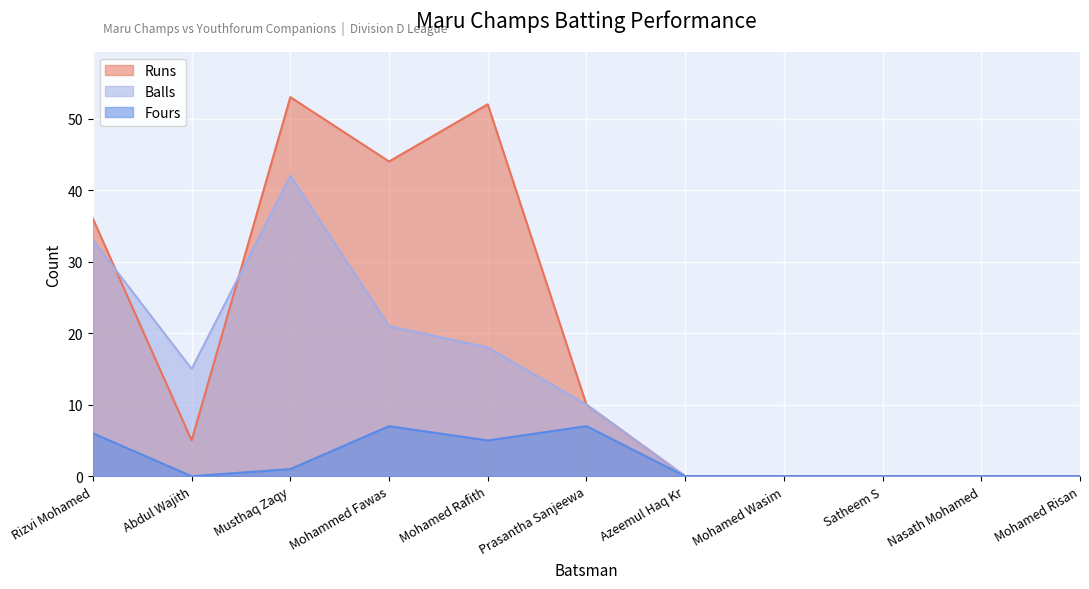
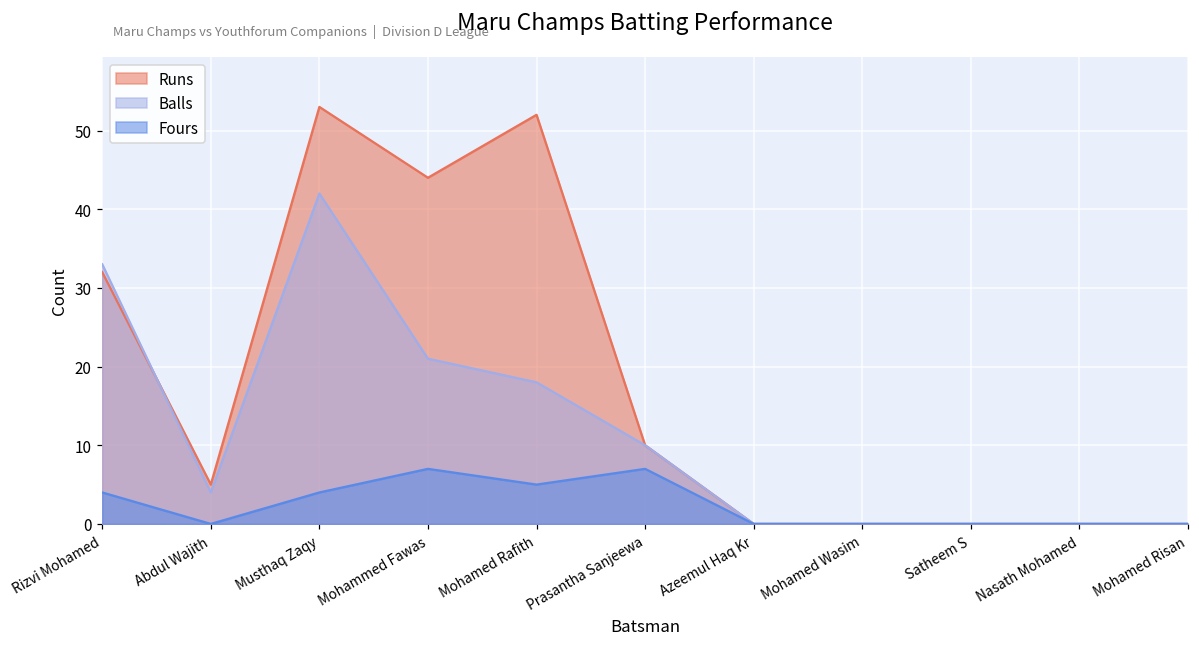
Runs, Rizvi Mohamed: 36 -> 32
Fours, Rizvi Mohamed: 6 -> 4
Balls, Abdul Wajith: 15 -> 4
Fours, Musthaq Zaqy: 1 -> 4
